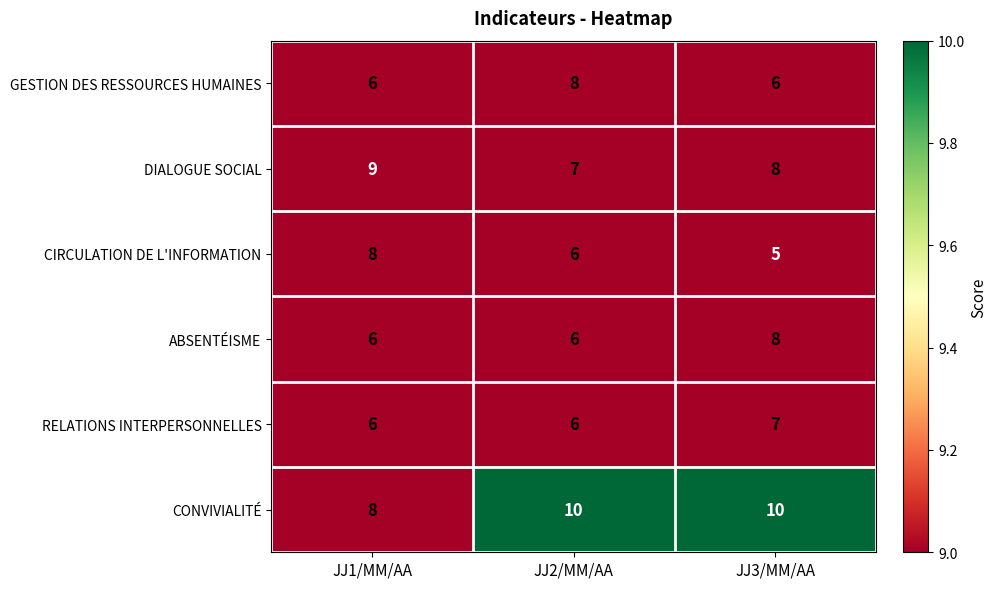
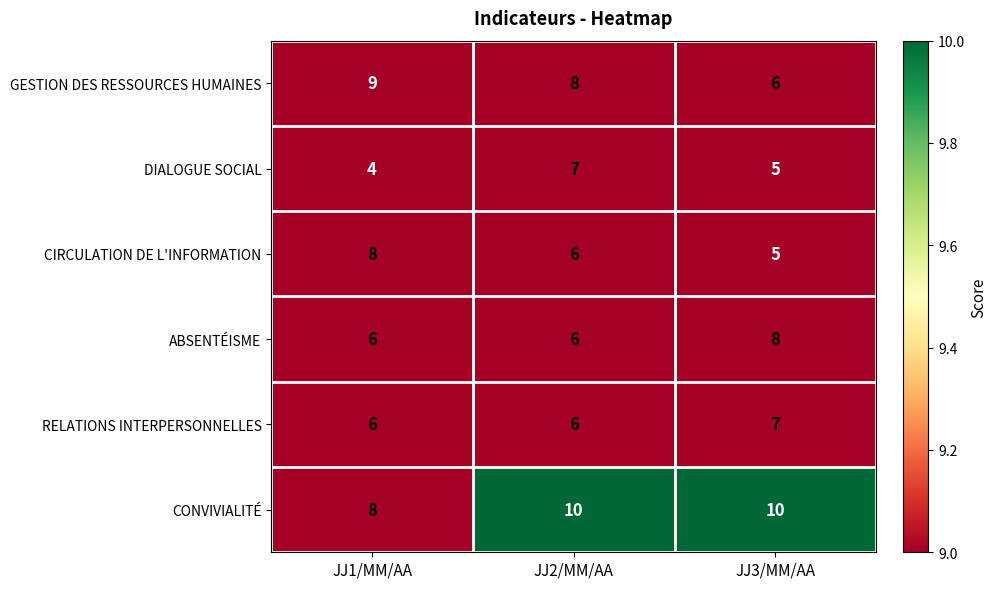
GESTION DES RESSOURCES HUMAINES, JJ1/MM/AA: 6 -> 9
DIALOGUE SOCIAL, JJ1/MM/AA: 9 -> 4
DIALOGUE SOCIAL, JJ3/MM/AA: 8 -> 5
